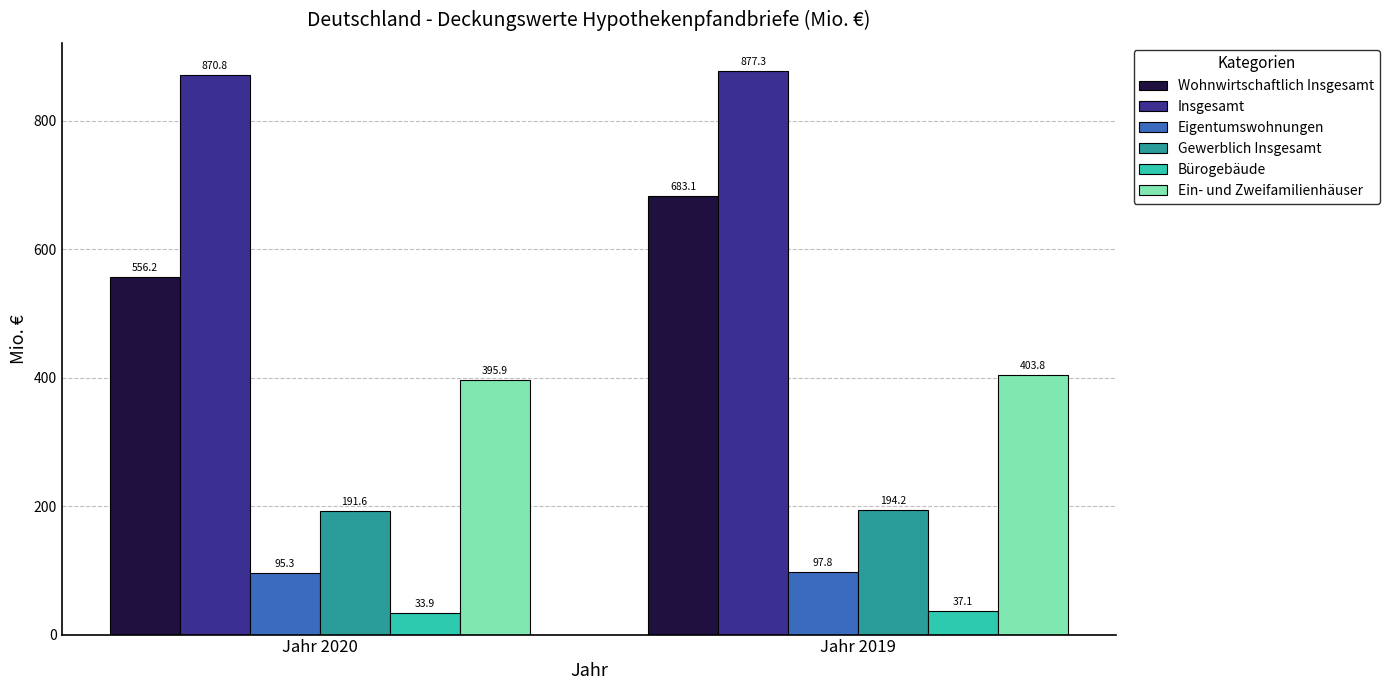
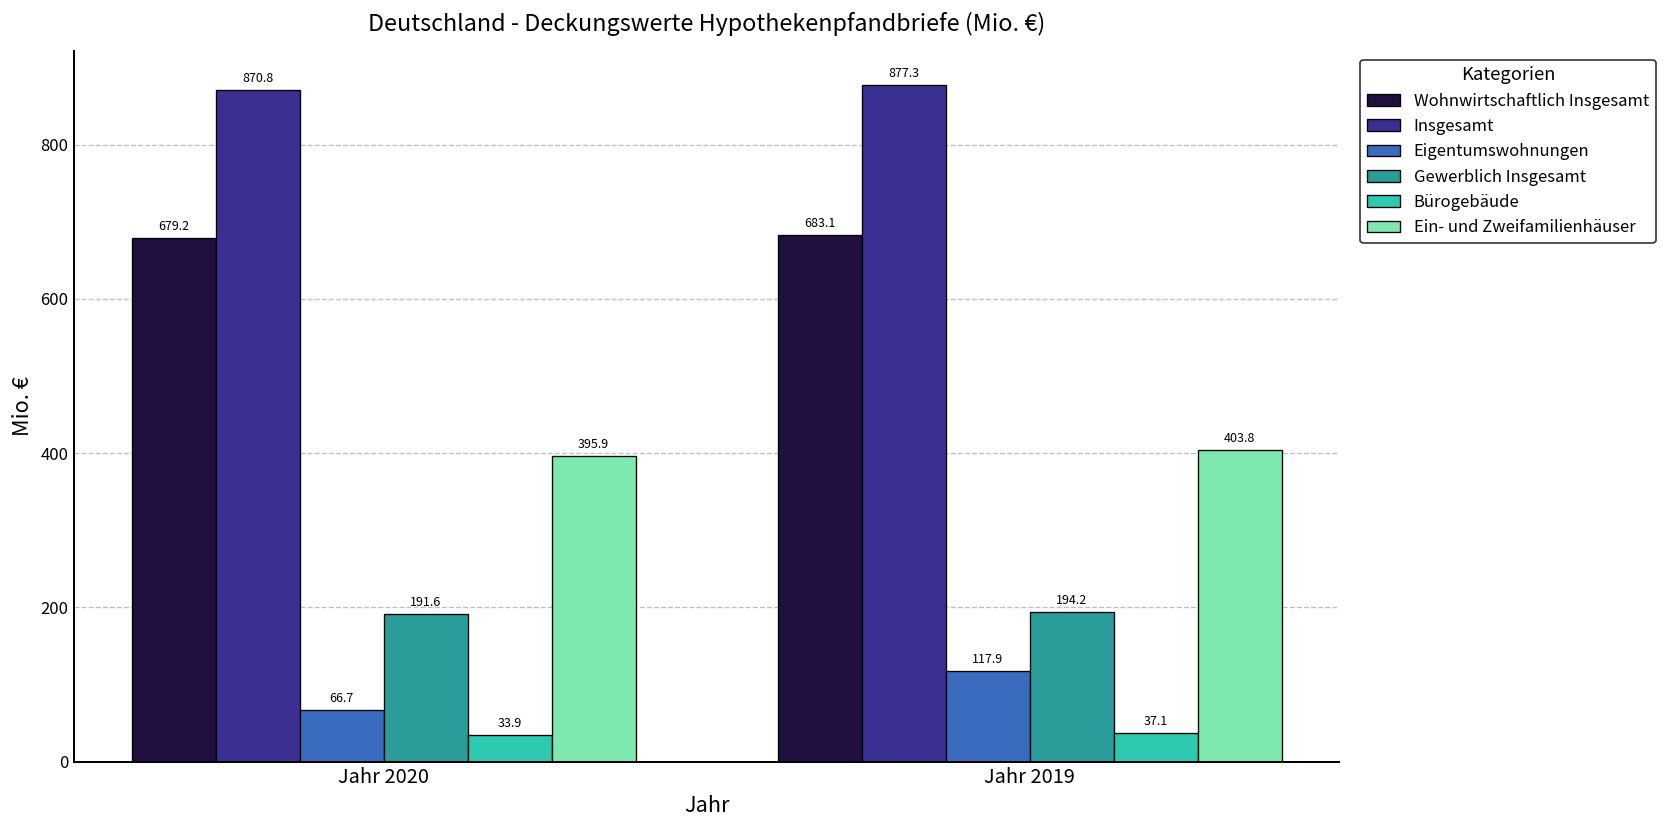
Wohnwirtschaftlich Insgesamt, Jahr 2020: 556.2 -> 679.2
Eigentumswohnungen, Jahr 2020: 95.3 -> 66.7
Eigentumswohnungen, Jahr 2019: 97.8 -> 117.9
